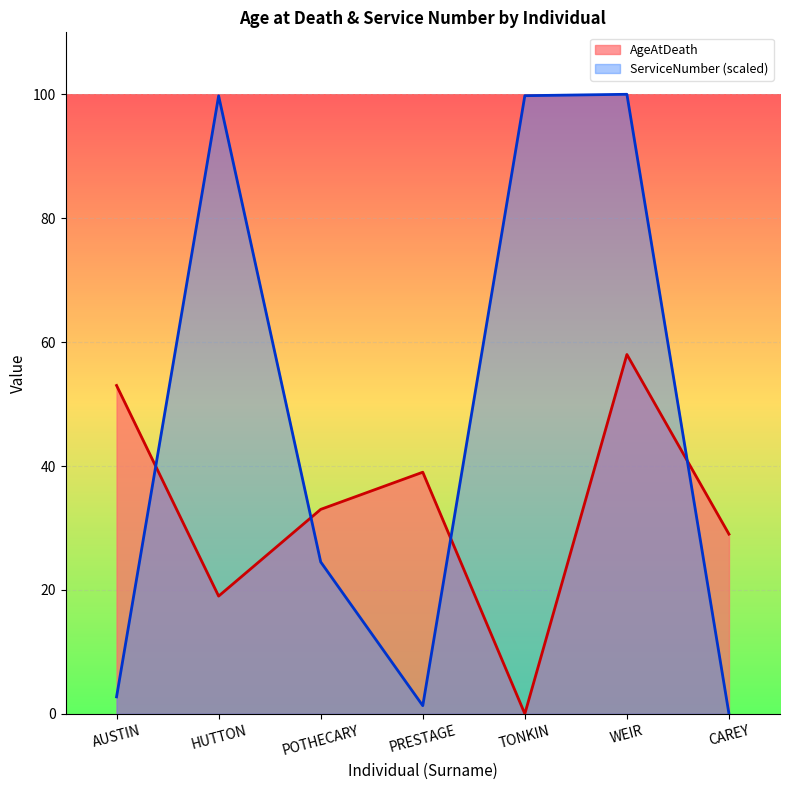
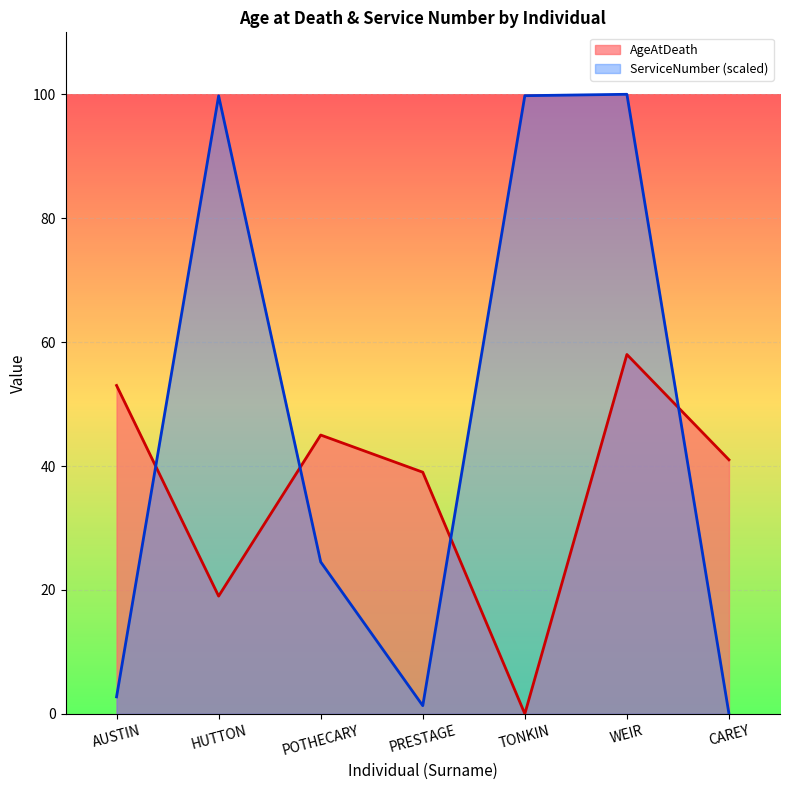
AgeAtDeath, POTHECARY: 33 -> 45
AgeAtDeath, CAREY: 29 -> 41
